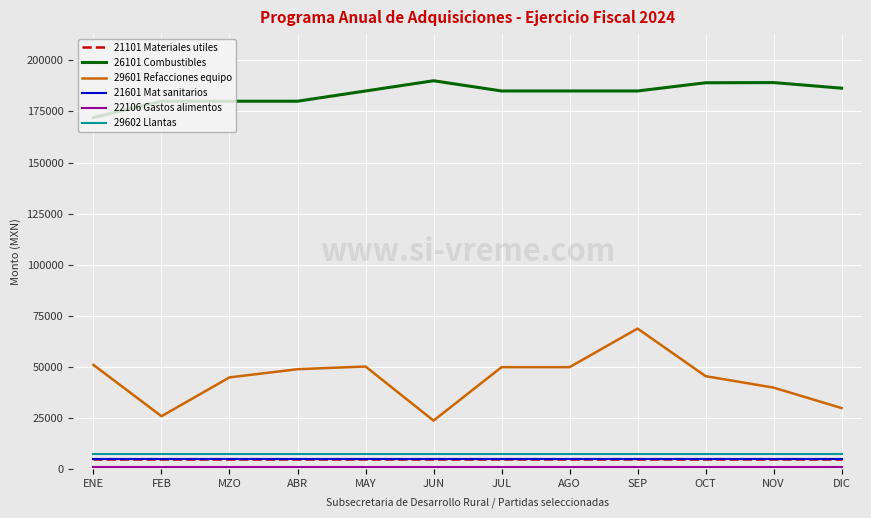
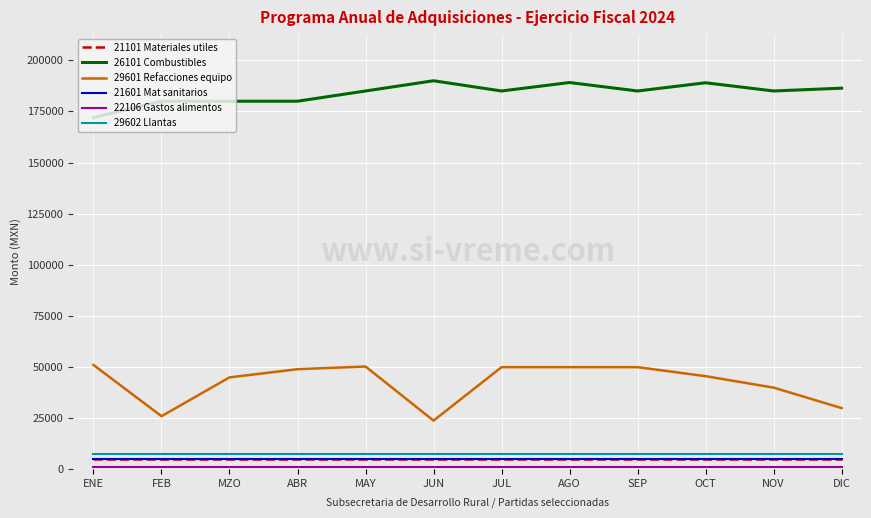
26101 Combustibles, AGO: 185000 -> 189000
29601 Refacciones equipo, SEP: 69000 -> 50000
26101 Combustibles, NOV: 189000 -> 185000
